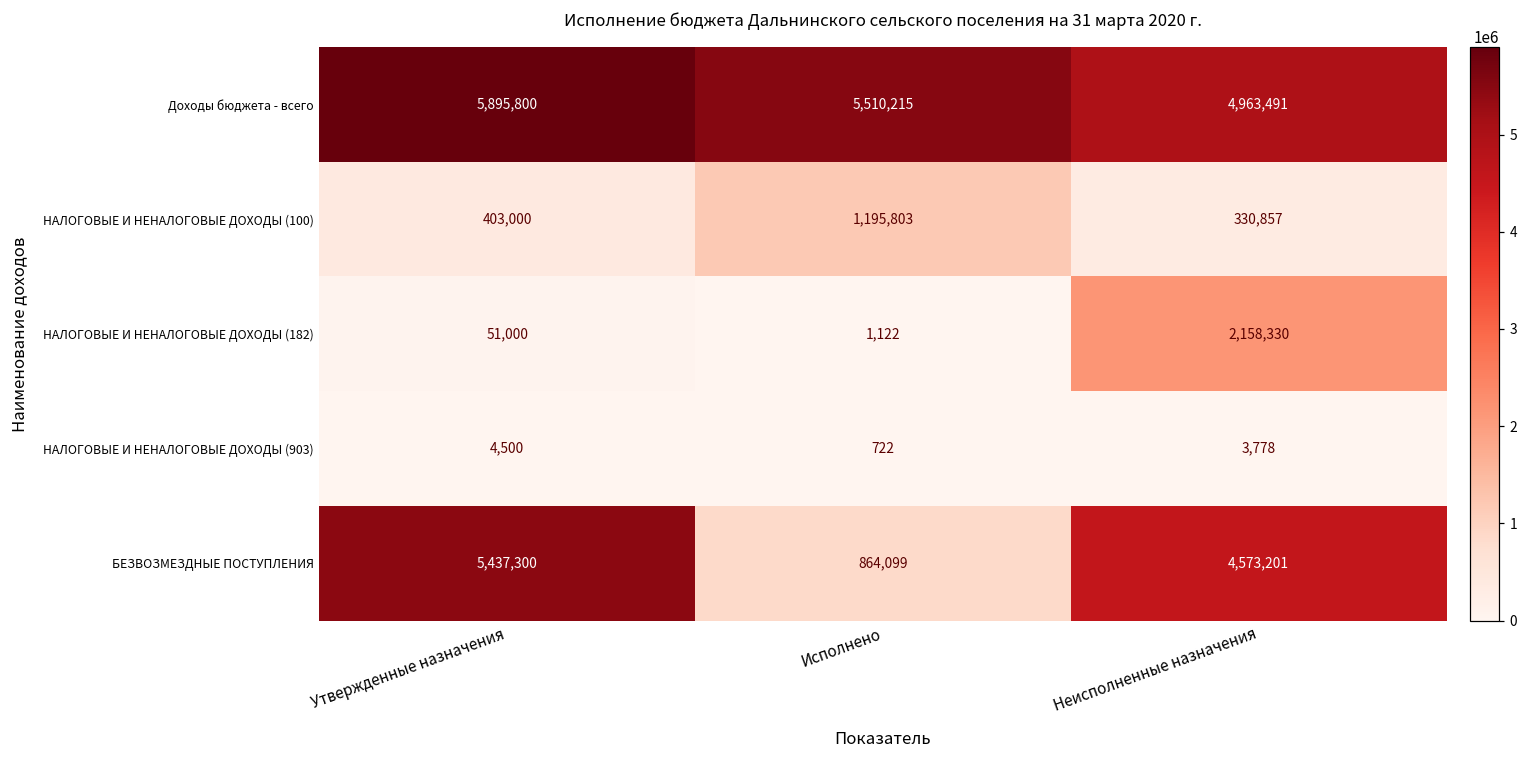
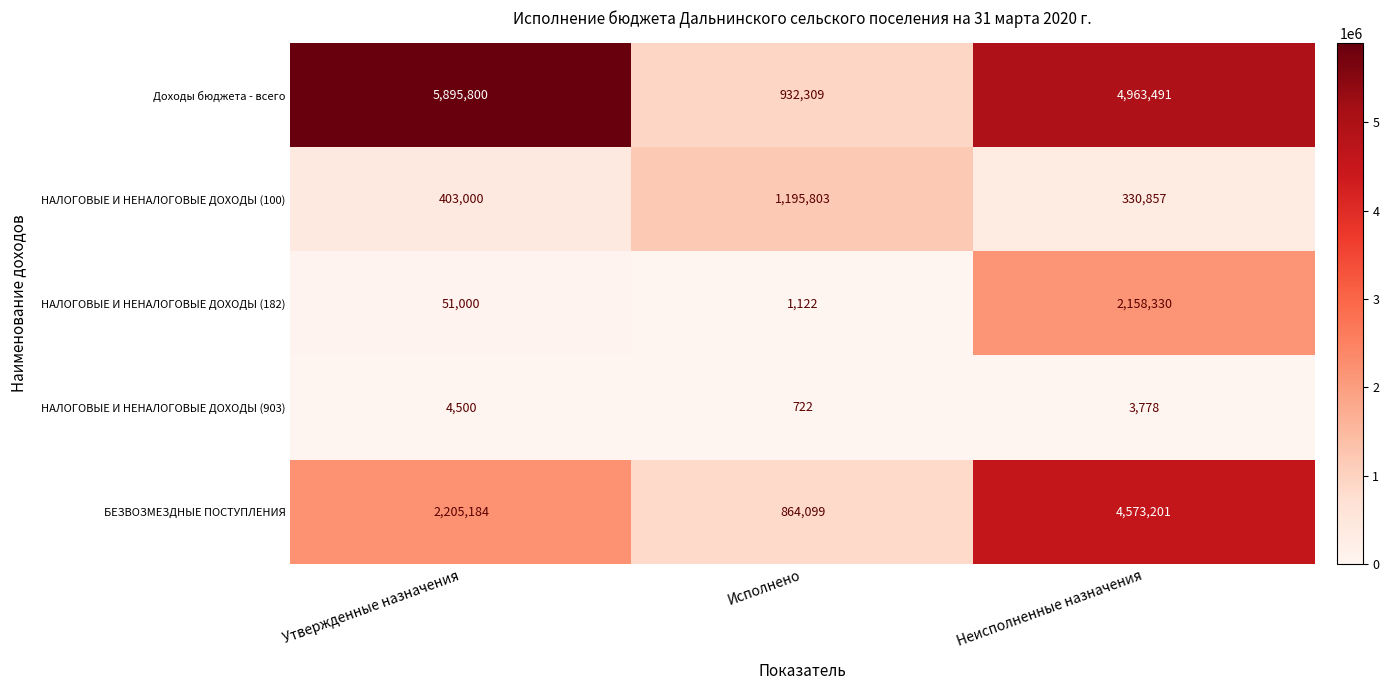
Доходы бюджета - всего, Исполнено: 5,510,215 -> 932,309
БЕЗВОЗМЕЗДНЫЕ ПОСТУПЛЕНИЯ, Утвержденные назначения: 5,437,300 -> 2,205,184
